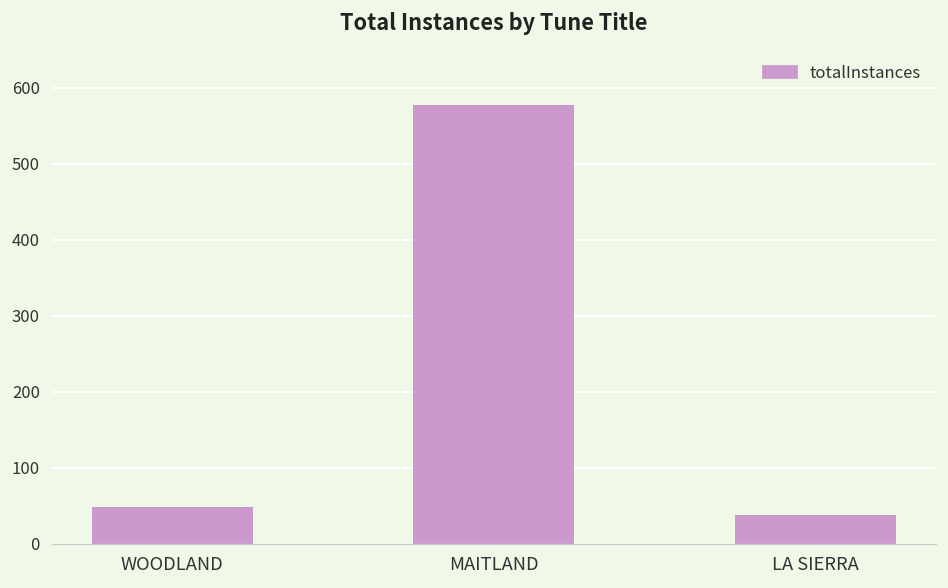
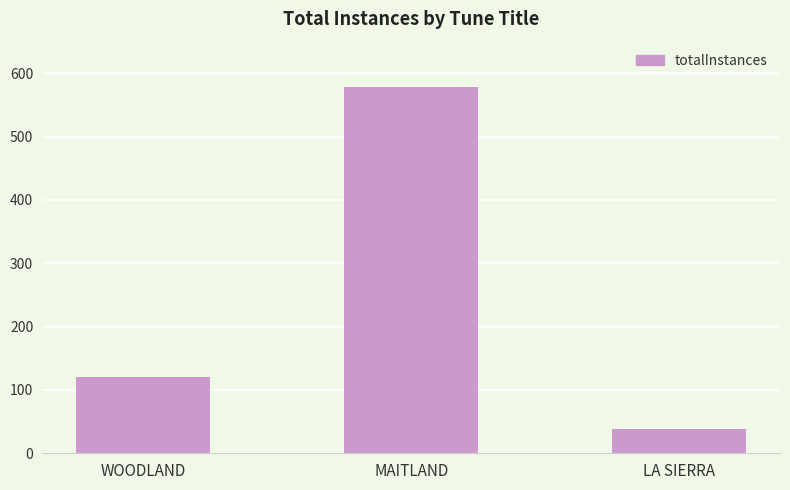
WOODLAND: 50 -> 120
